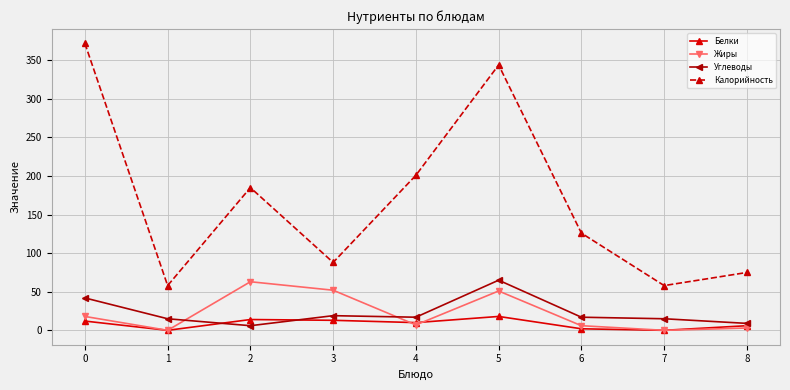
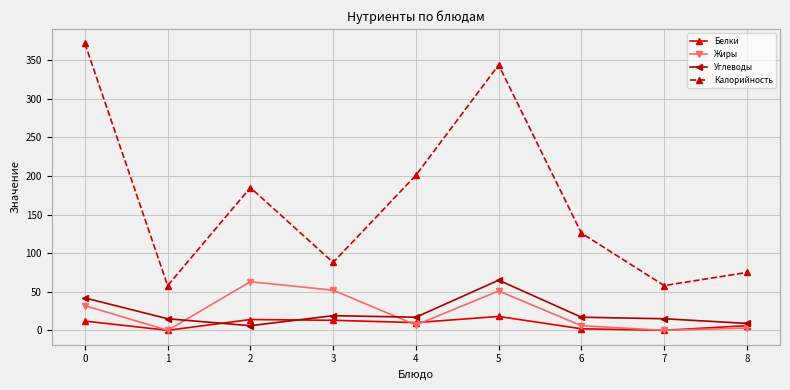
Жиры, 0: 20 -> 30
